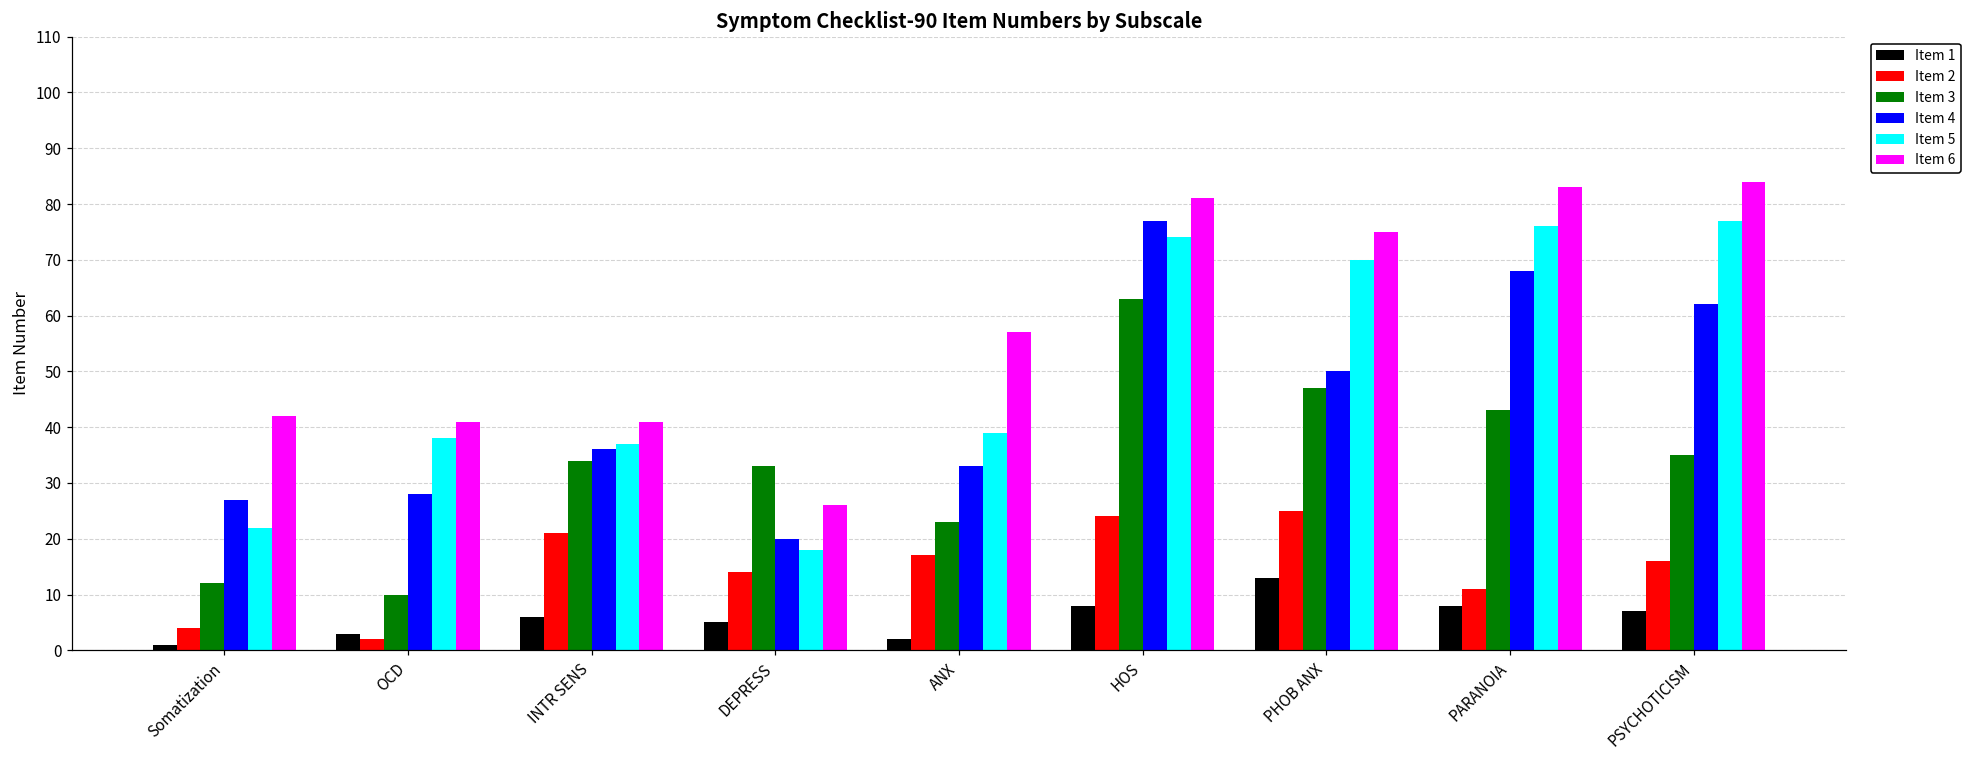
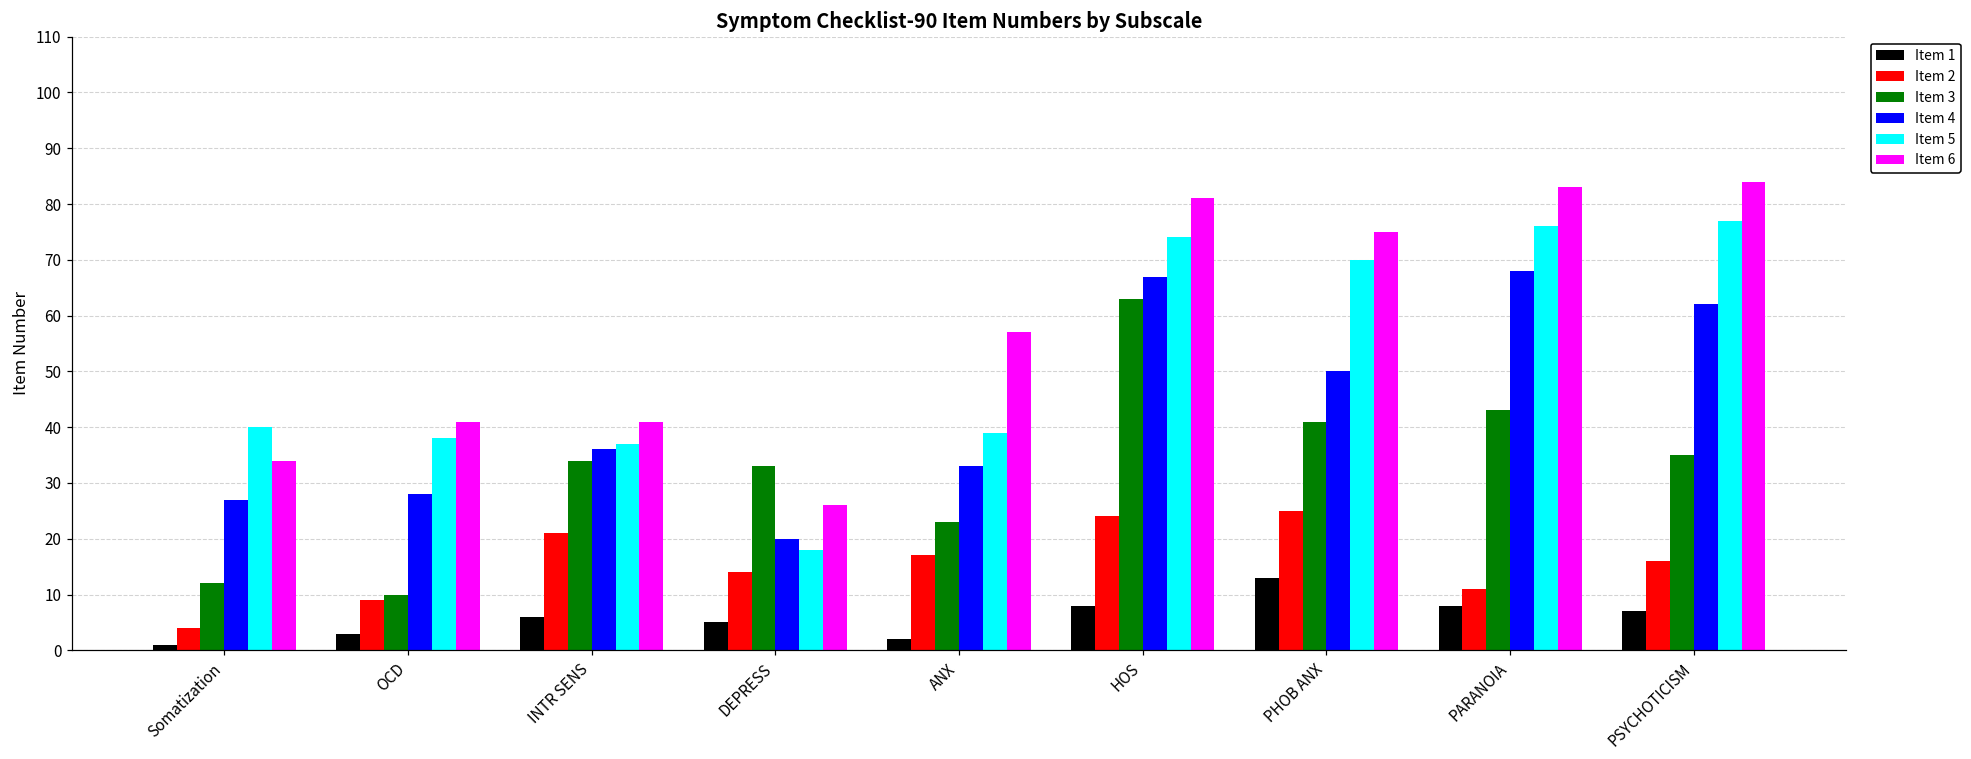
Item 5, Somatization: 22 -> 40
Item 6, Somatization: 42 -> 34
Item 2, OCD: 2 -> 9
Item 4, HOS: 77 -> 67
Item 3, PHOB ANX: 47 -> 41
